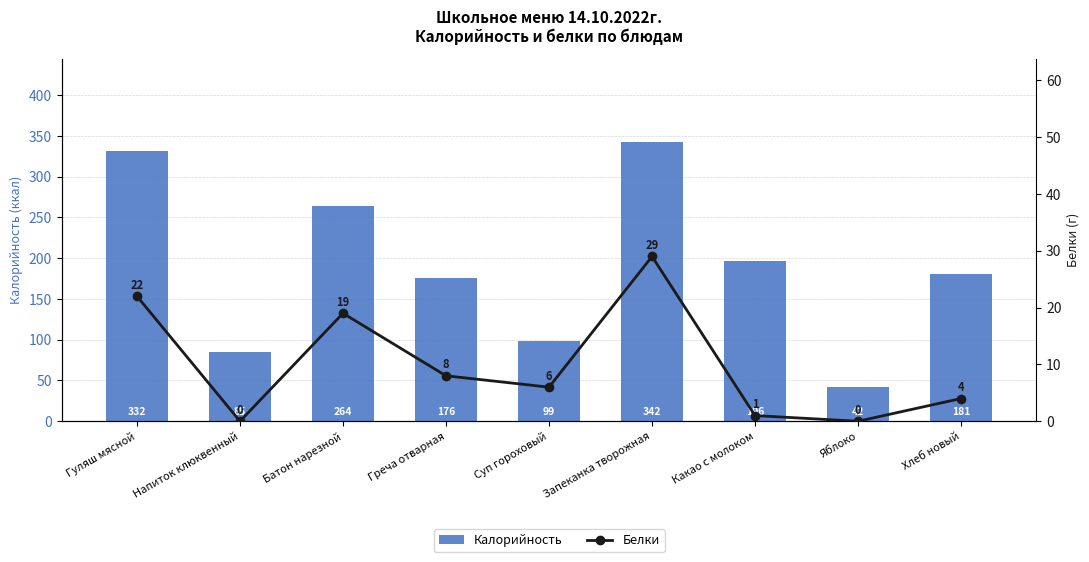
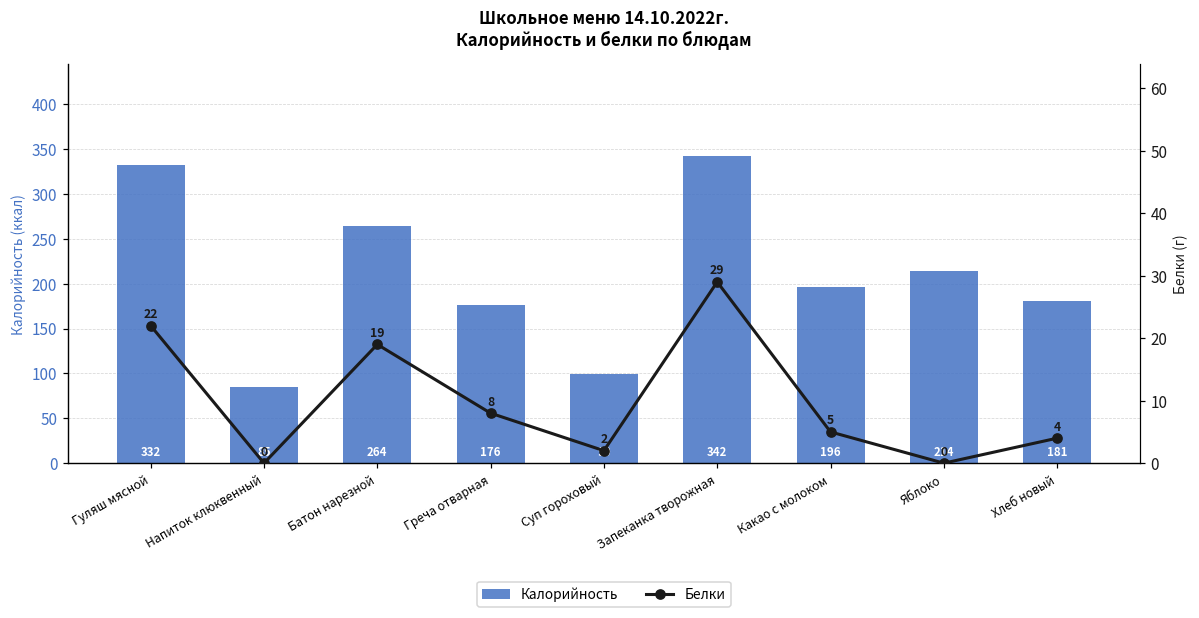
Калорийность, Яблоко: 42 -> 214
Белки, Суп гороховый: 6 -> 2
Белки, Какао с молоком: 1 -> 5
